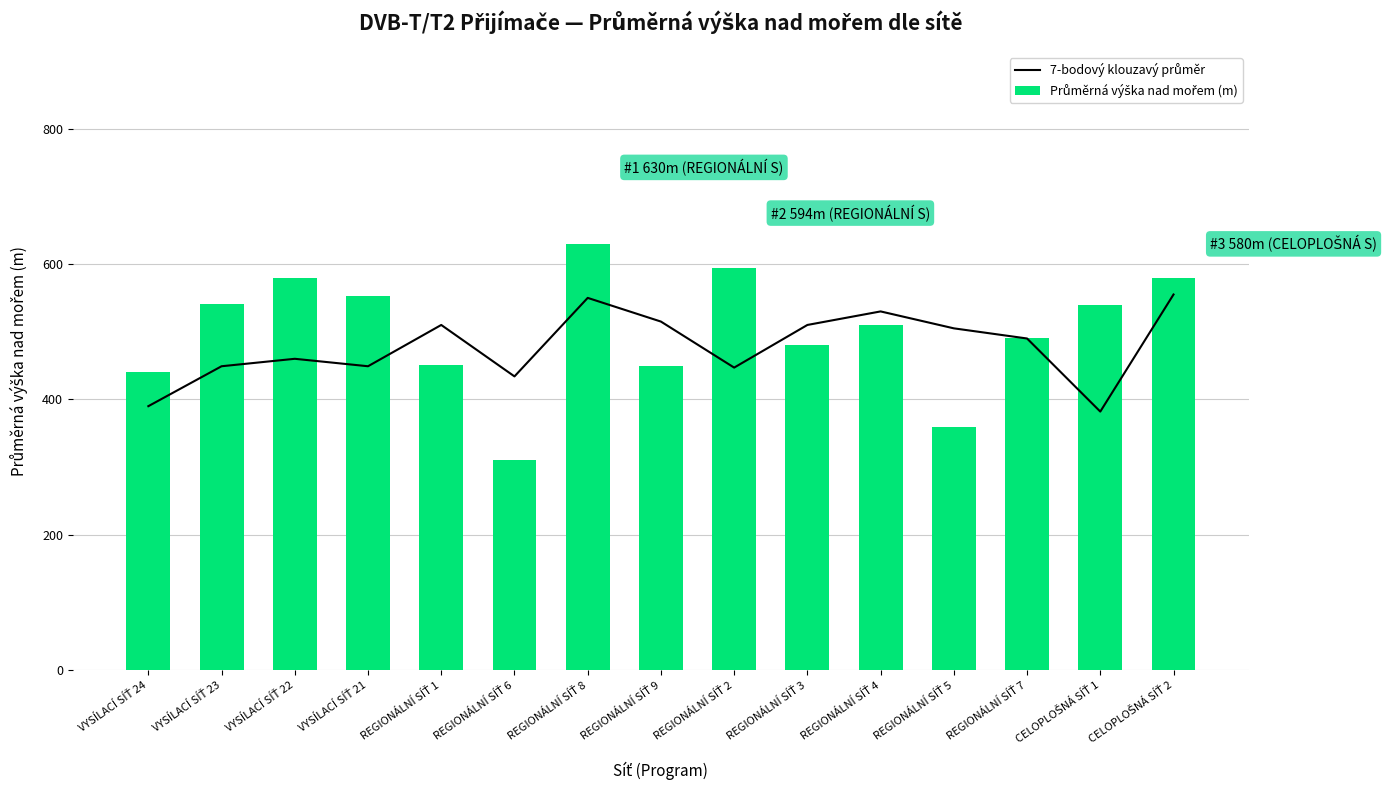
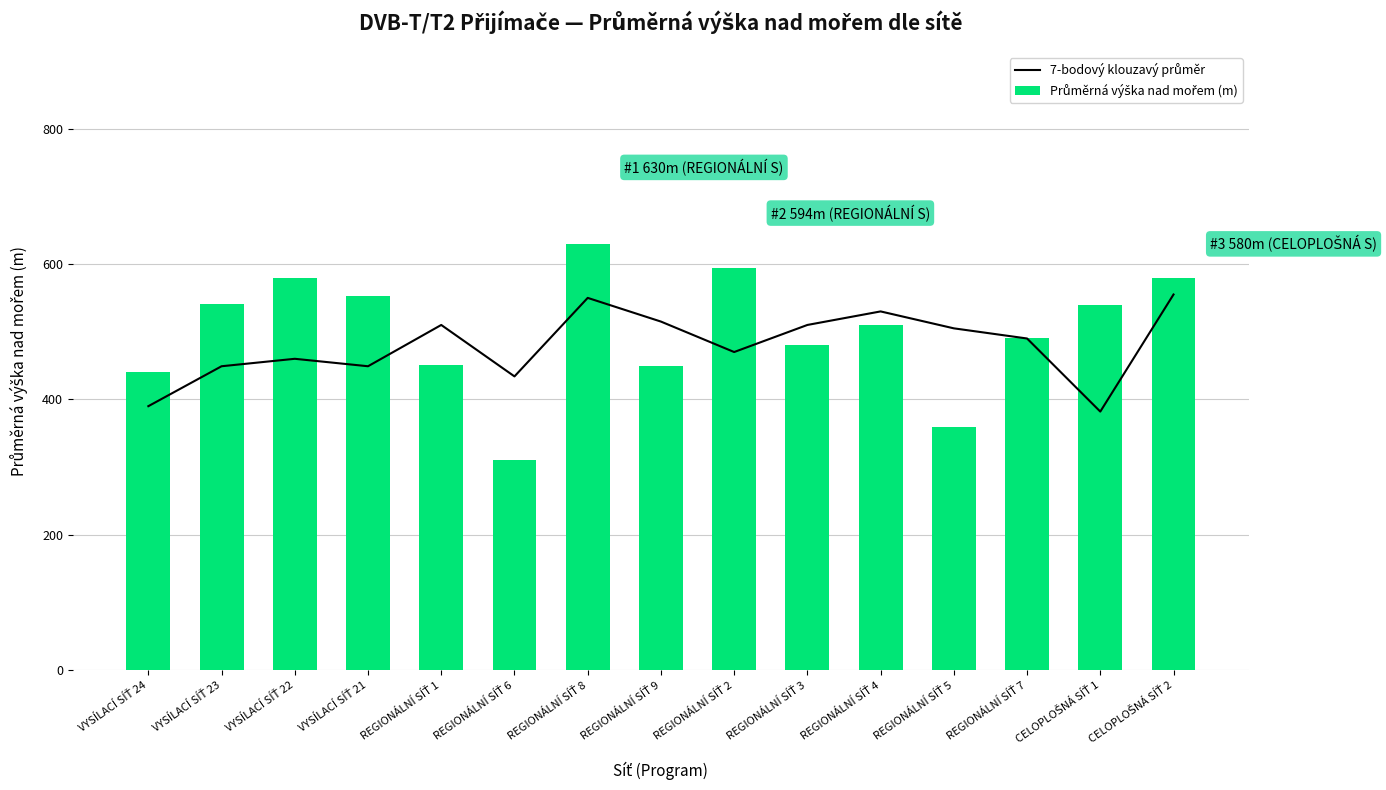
7-bodový klouzavý průměr, REGIONÁLNÍ SÍŤ 2: 450 -> 470
